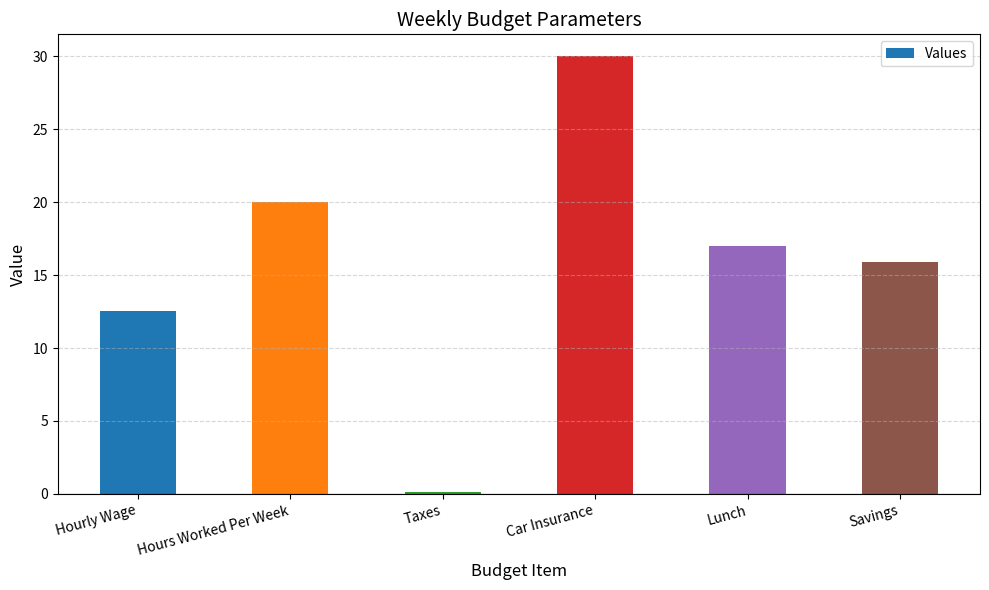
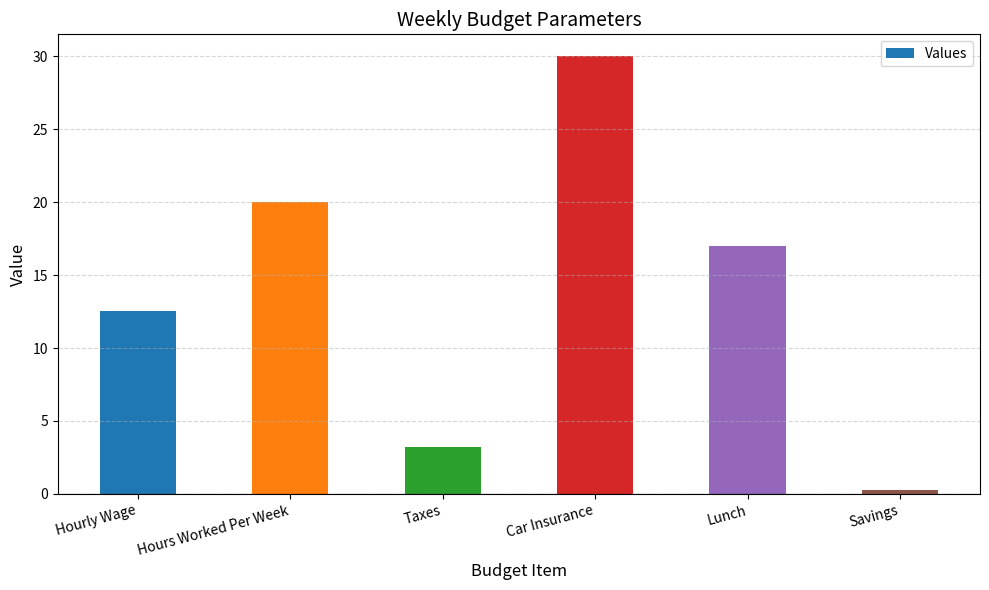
Taxes: 0.1 -> 3.2
Savings: 15.9 -> 0.3
